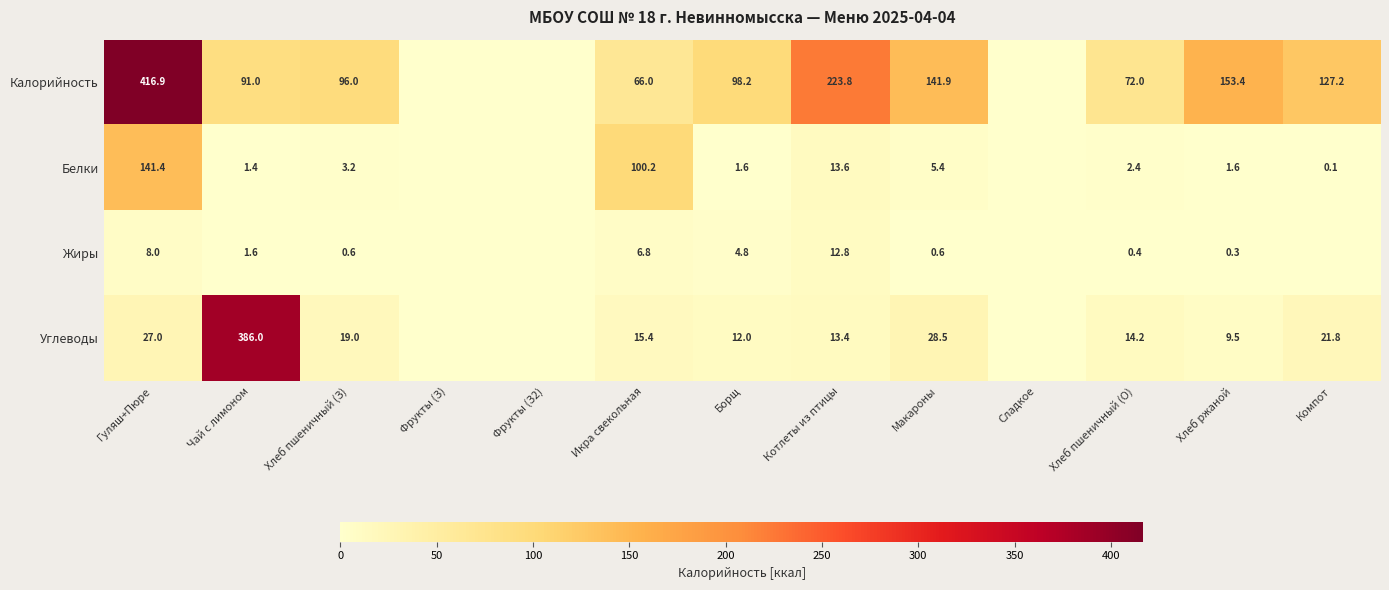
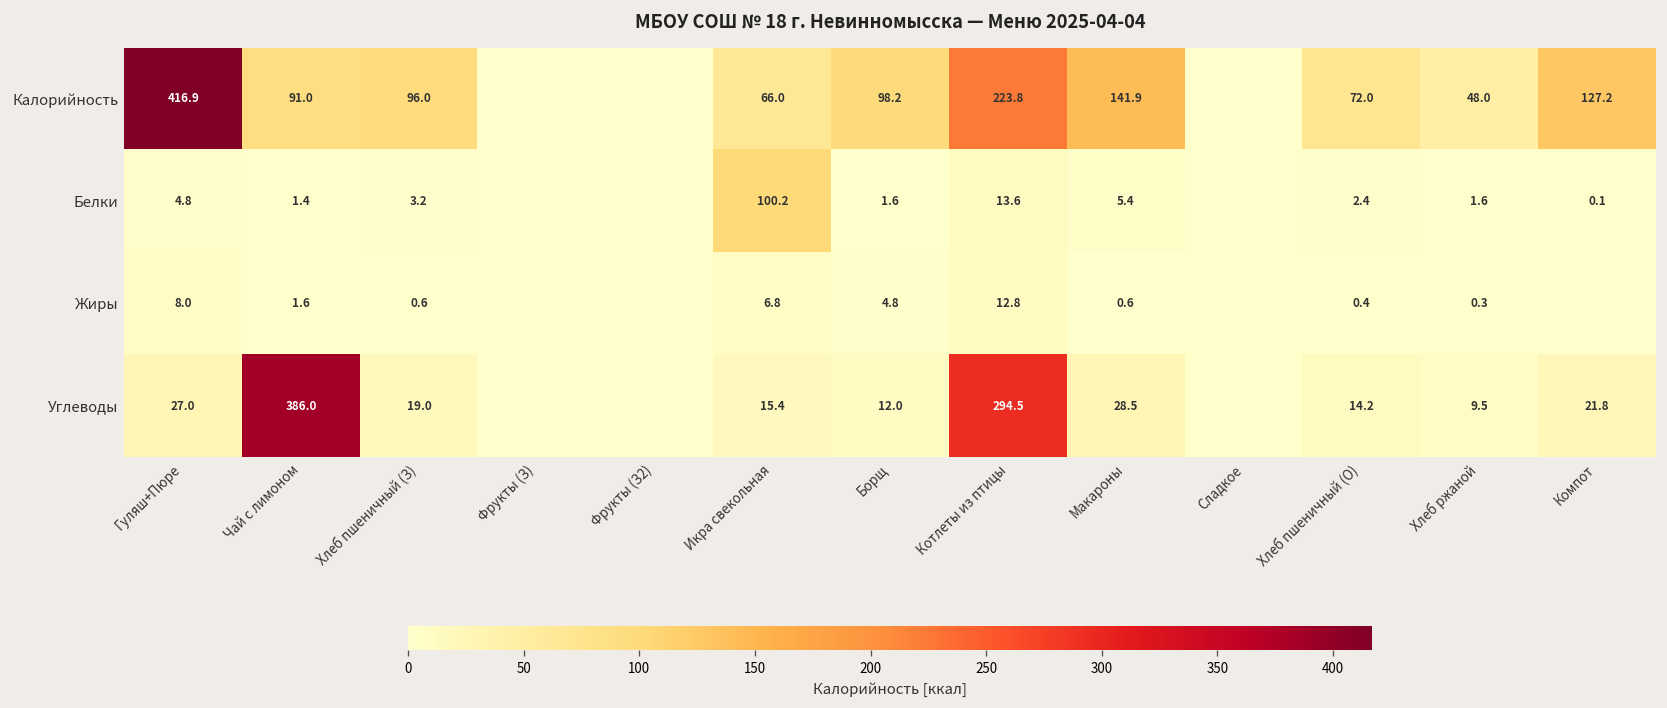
Калорийность, Хлеб ржаной: 153.4 -> 48.0
Белки, Гуляш+Пюре: 141.4 -> 4.8
Углеводы, Котлеты из птицы: 13.4 -> 294.5
